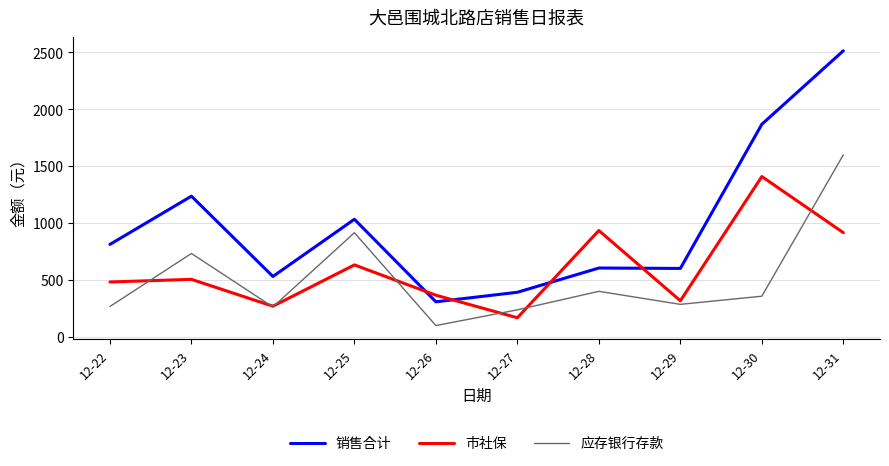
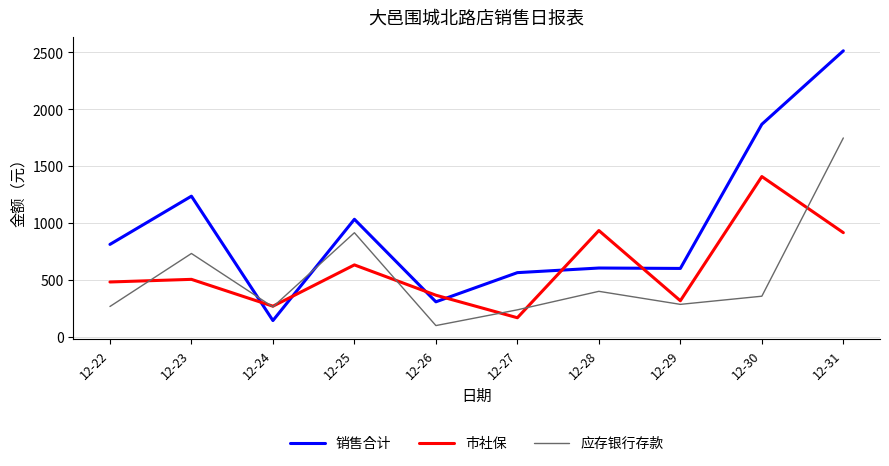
销售合计, 12-24: 530 -> 140
销售合计, 12-27: 390 -> 560
应存银行存款, 12-31: 1600 -> 1750
